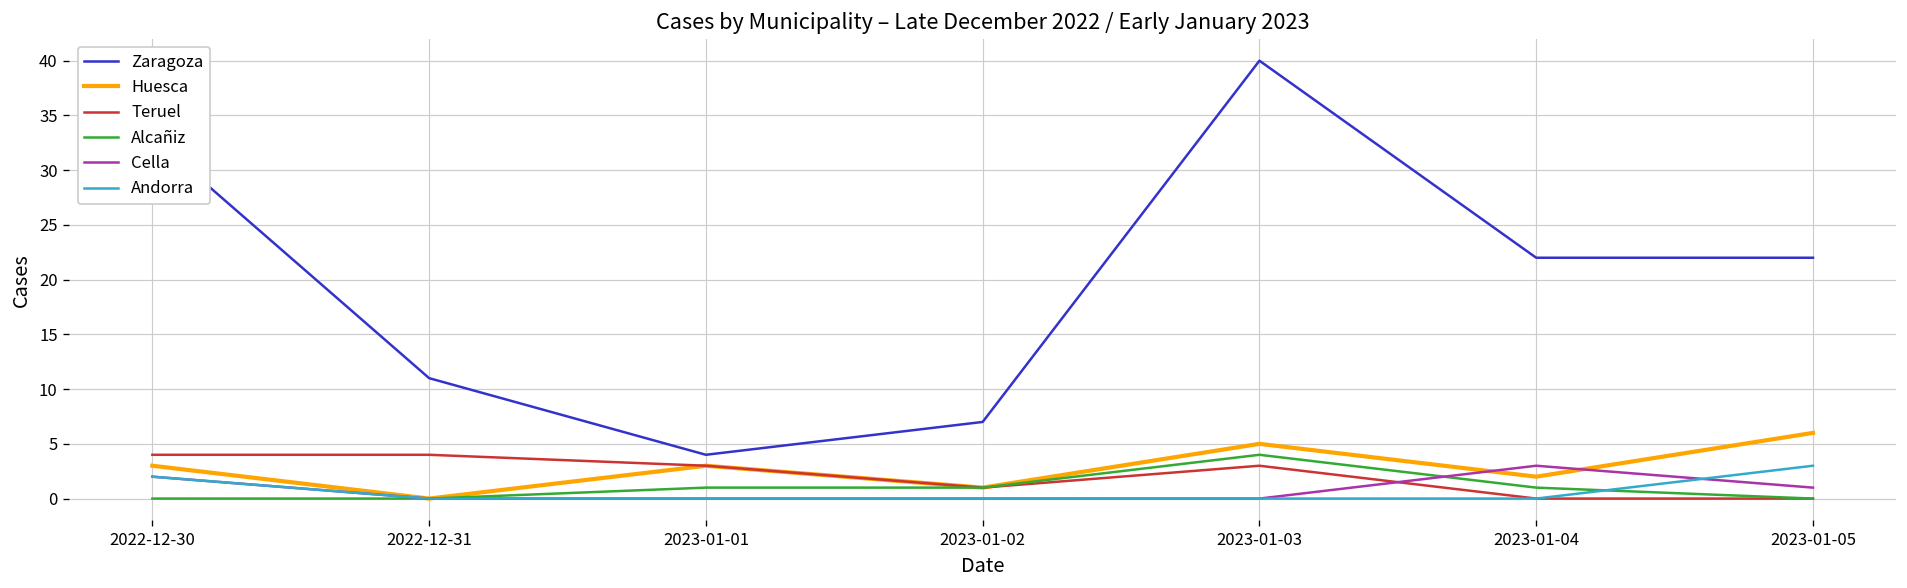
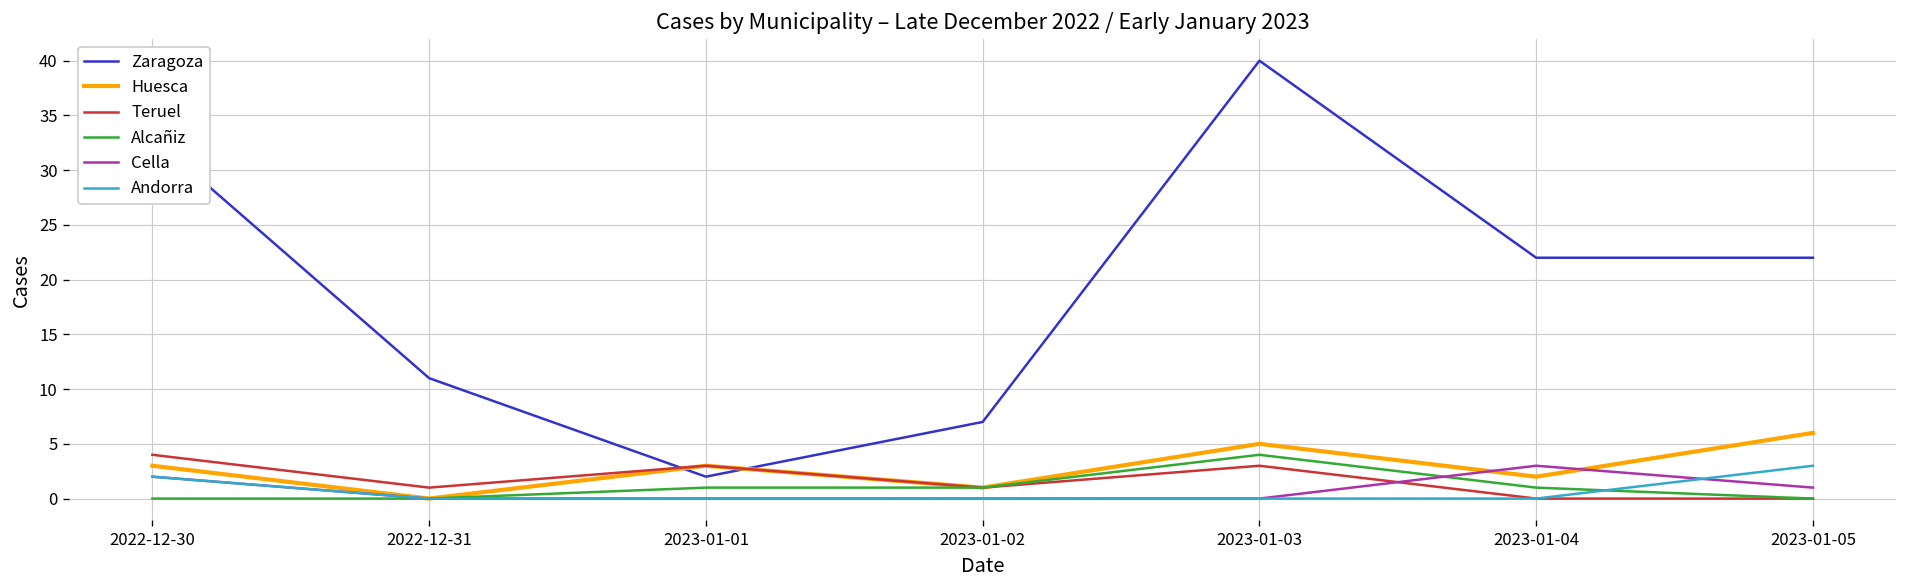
Teruel, 2022-12-31: 4 -> 1
Zaragoza, 2023-01-01: 4 -> 2
